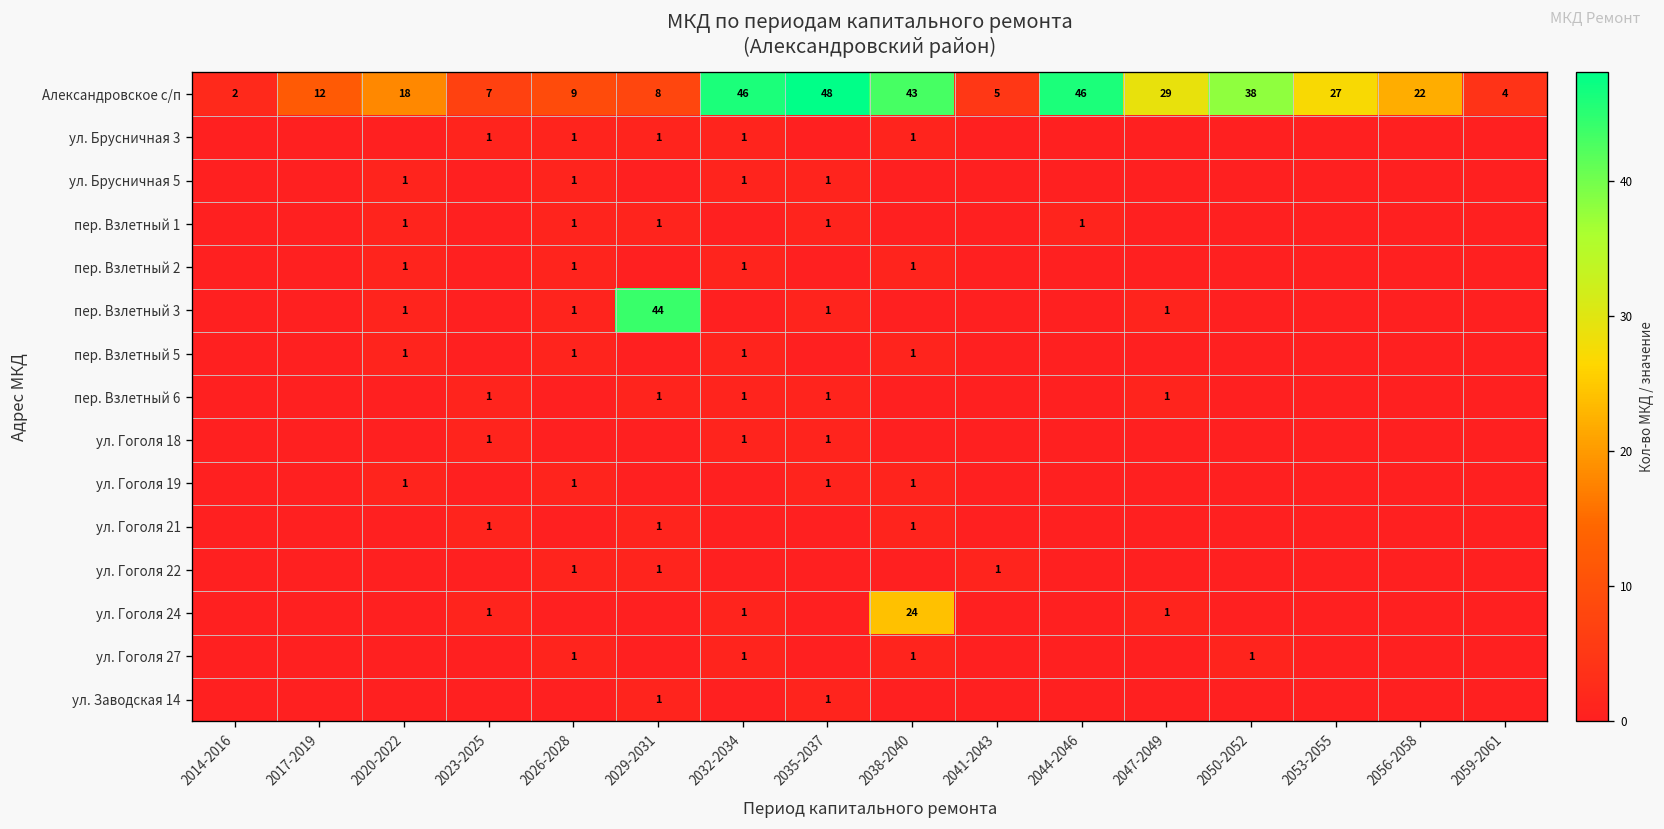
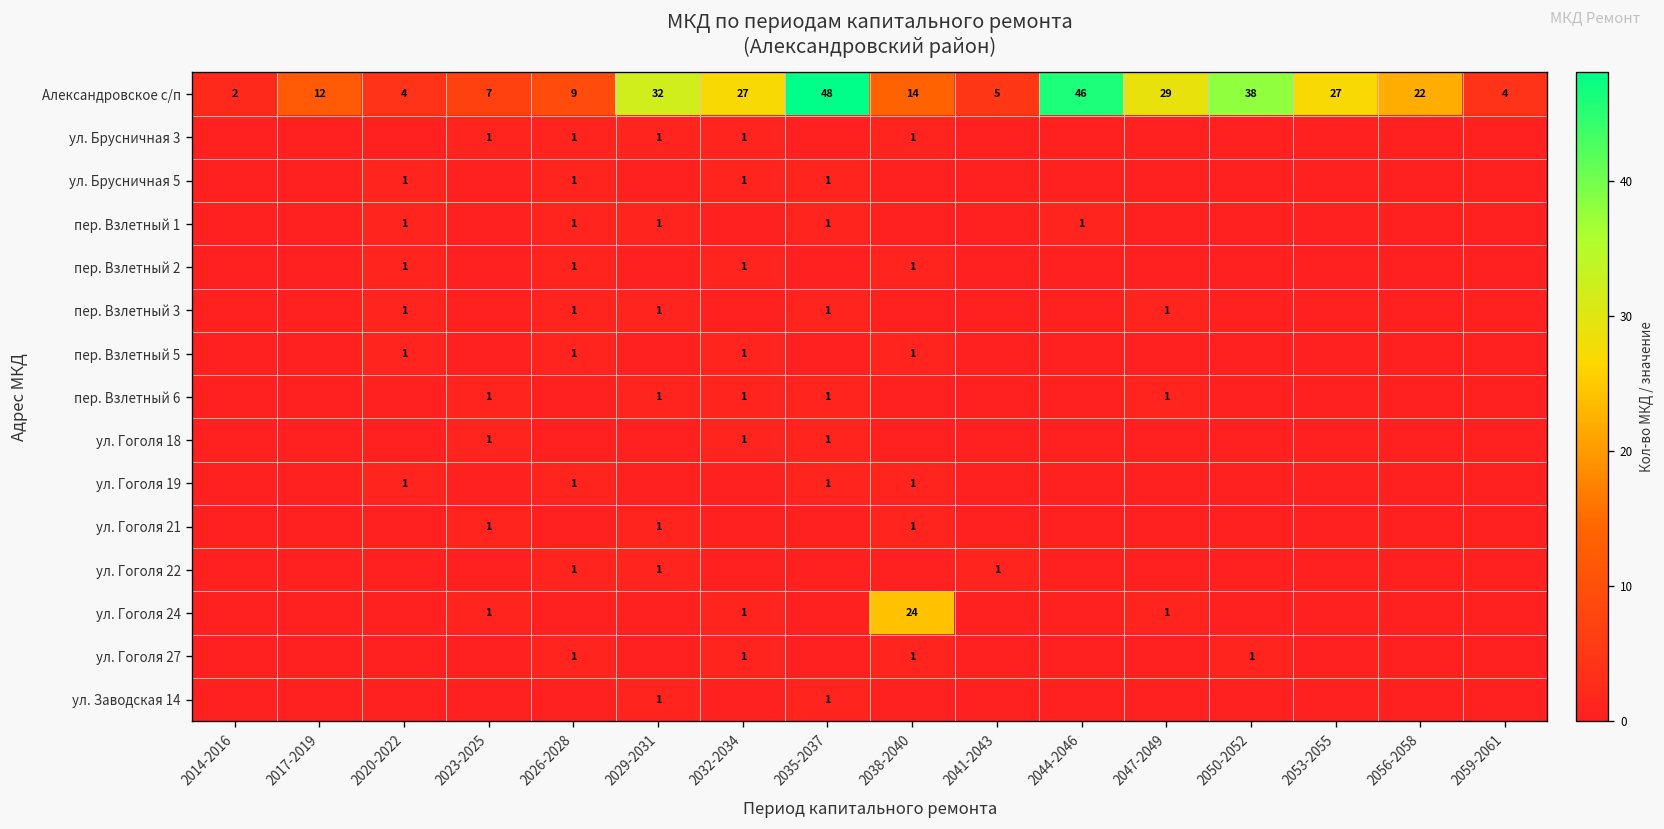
Александровское с/п, 2020-2022: 18 -> 4
Александровское с/п, 2029-2031: 8 -> 32
Александровское с/п, 2032-2034: 46 -> 27
Александровское с/п, 2038-2040: 43 -> 14
пер. Взлетный 3, 2029-2031: 44 -> 1
